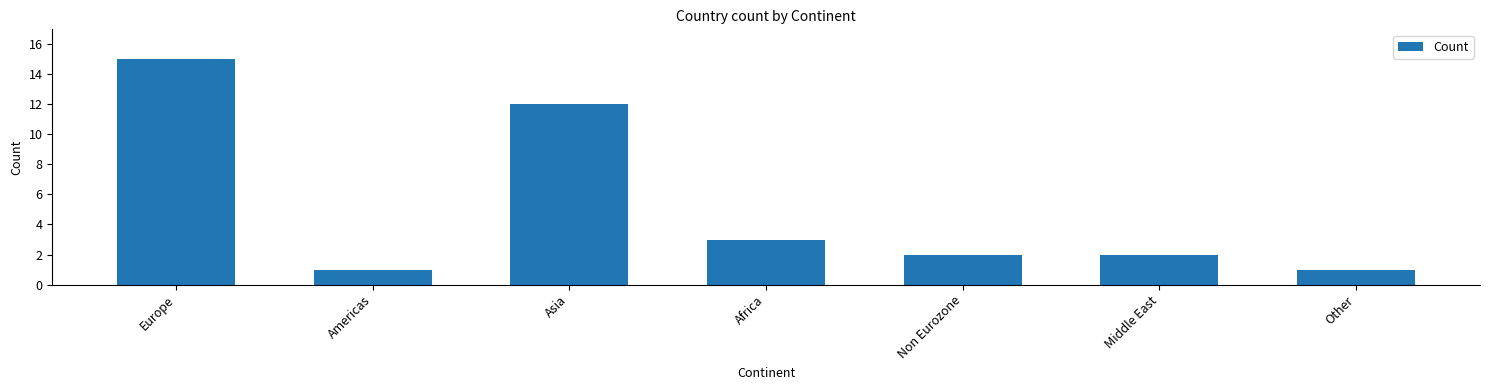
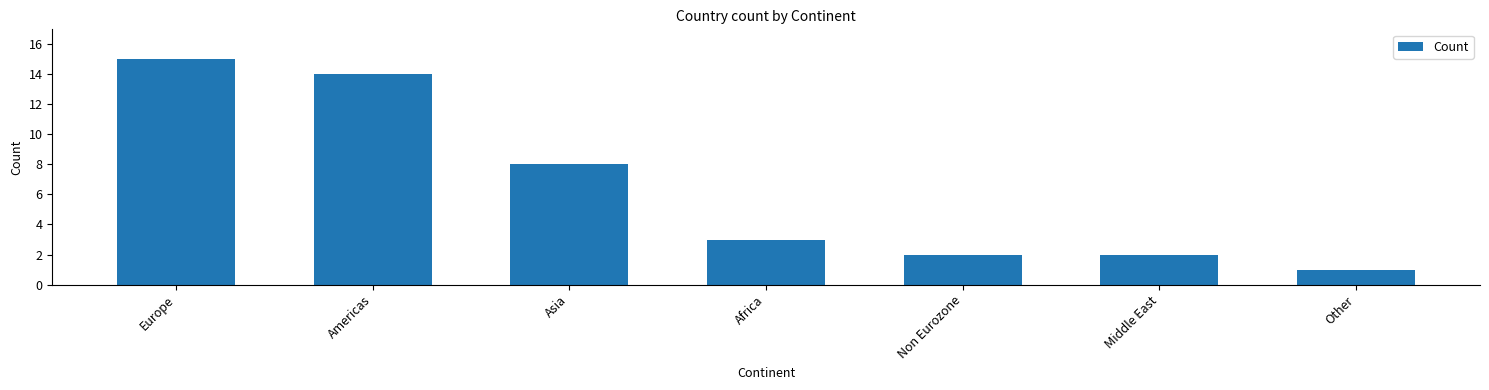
Americas: 1 -> 14
Asia: 12 -> 8
